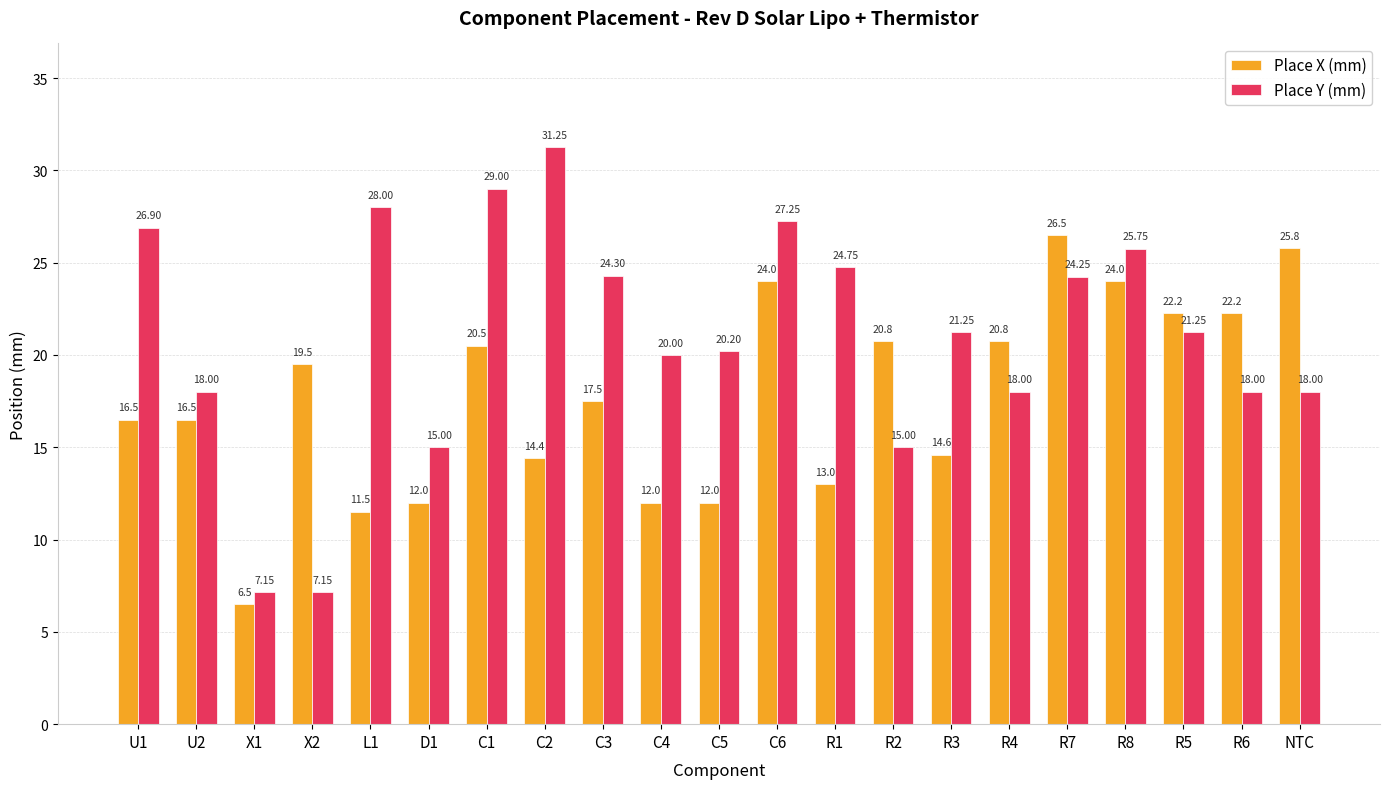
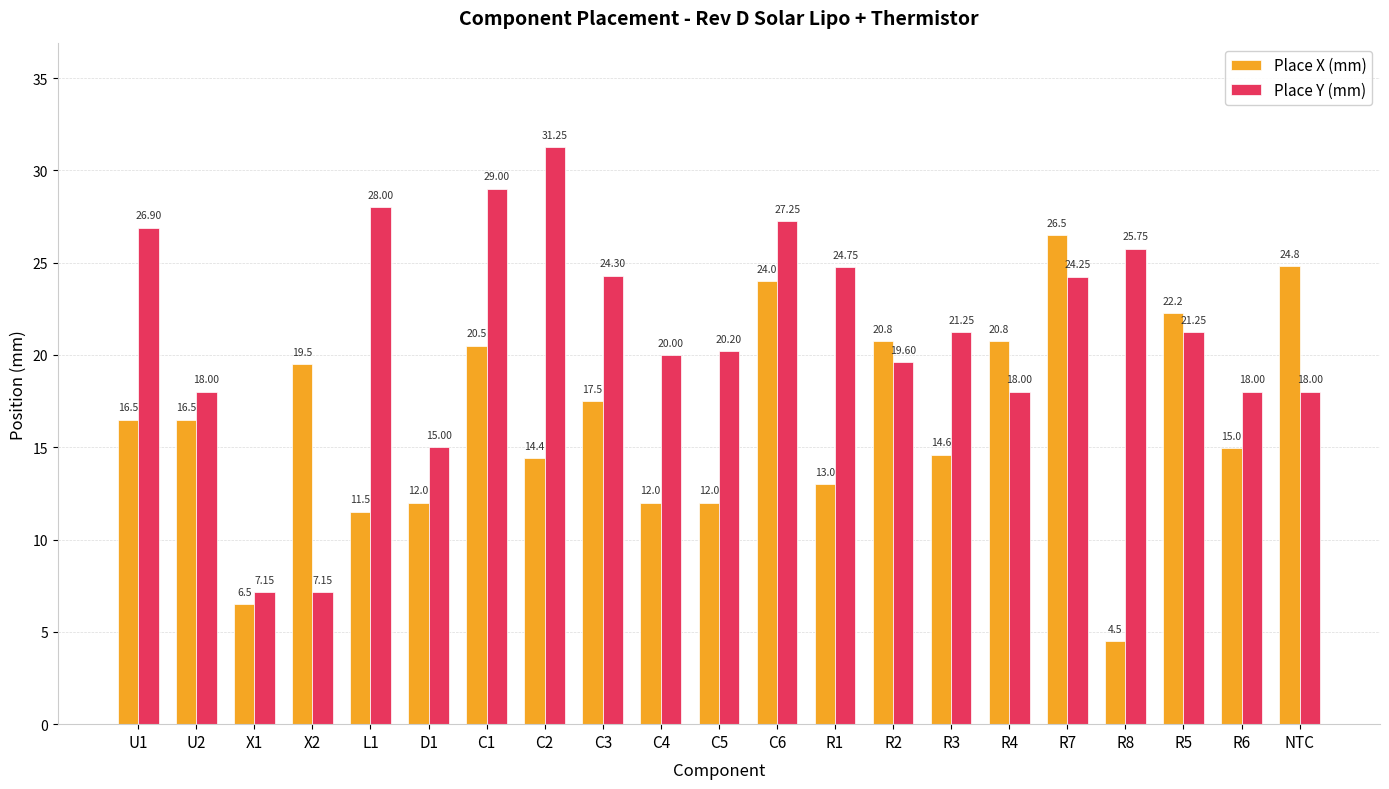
Place Y (mm), R2: 15.00 -> 19.60
Place X (mm), R8: 24.0 -> 4.5
Place X (mm), R6: 22.2 -> 15.0
Place X (mm), NTC: 25.8 -> 24.8
